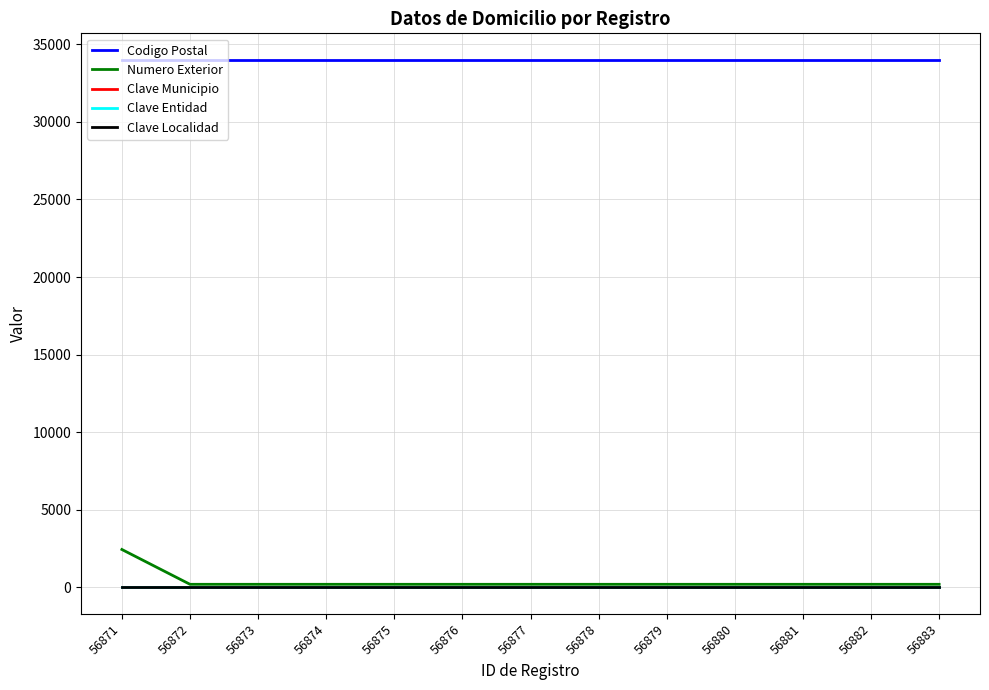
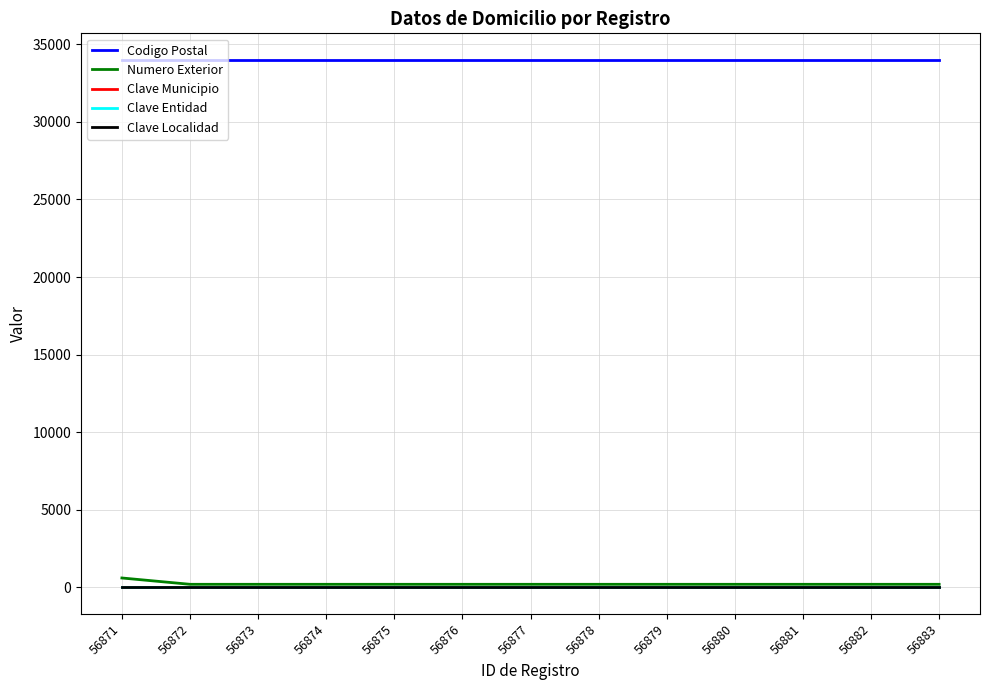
Numero Exterior, 56871: 2400 -> 600
